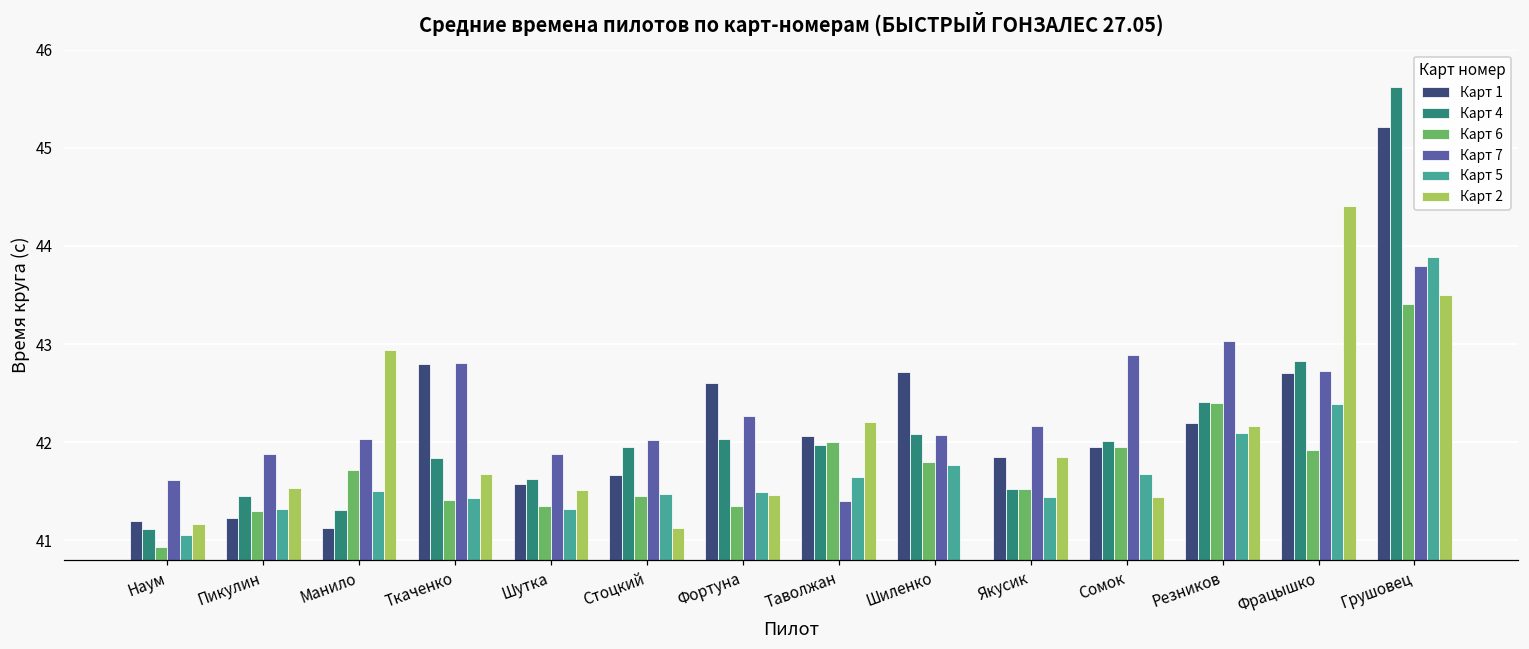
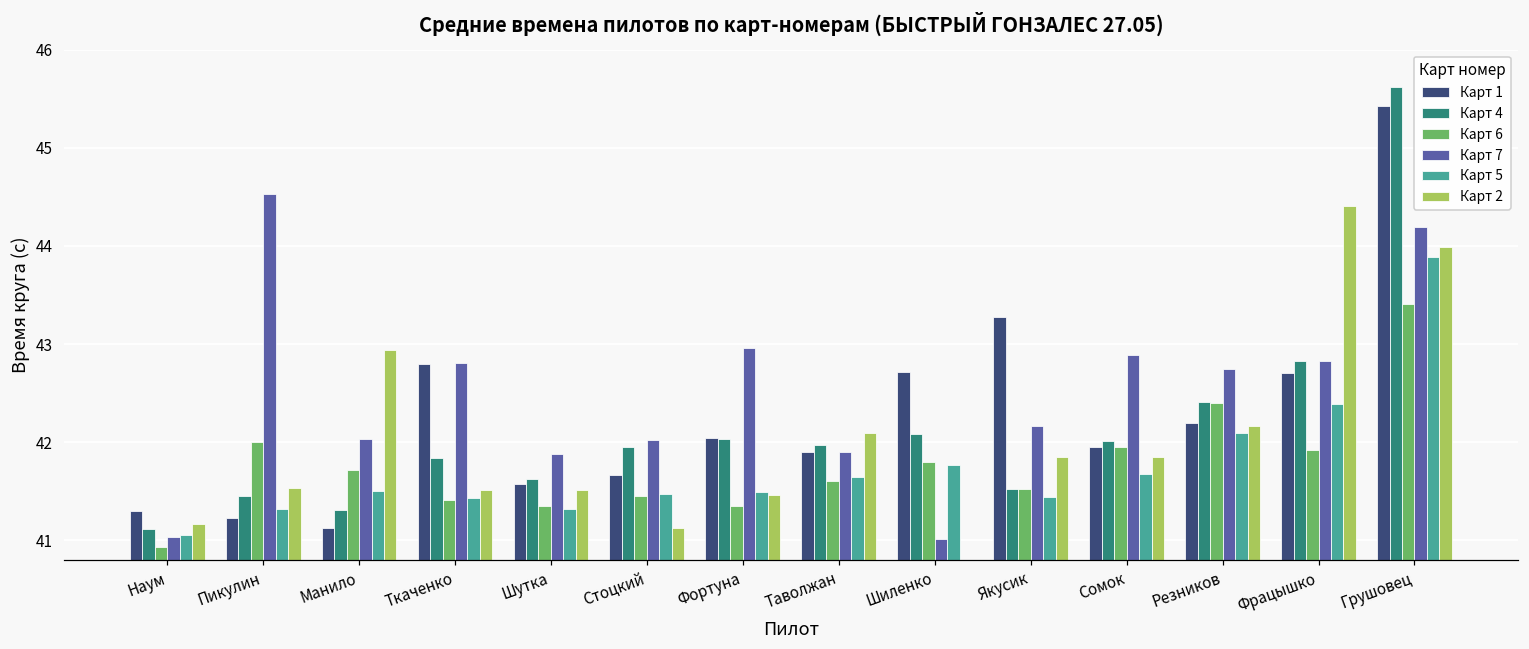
Карт 1, Наум: 41.2 -> 41.3
Карт 7, Наум: 41.6 -> 41.0
Карт 6, Пикулин: 41.3 -> 42.0
Карт 7, Пикулин: 41.9 -> 44.5
Карт 2, Ткаченко: 41.7 -> 41.5
Карт 1, Фортуна: 42.6 -> 42.0
Карт 7, Фортуна: 42.3 -> 43.0
Карт 1, Таволжан: 42.1 -> 41.9
Карт 6, Таволжан: 42.0 -> 41.6
Карт 7, Таволжан: 41.4 -> 41.9
Карт 2, Таволжан: 42.2 -> 42.1
Карт 7, Шиленко: 42.1 -> 41.0
Карт 1, Якусик: 41.9 -> 43.3
Карт 2, Сомок: 41.4 -> 41.9
Карт 7, Резников: 43.0 -> 42.8
Карт 7, Фрацышко: 42.7 -> 42.8
Карт 1, Грушовец: 45.2 -> 45.4
Карт 7, Грушовец: 43.8 -> 44.2
Карт 2, Грушовец: 43.5 -> 44.0
